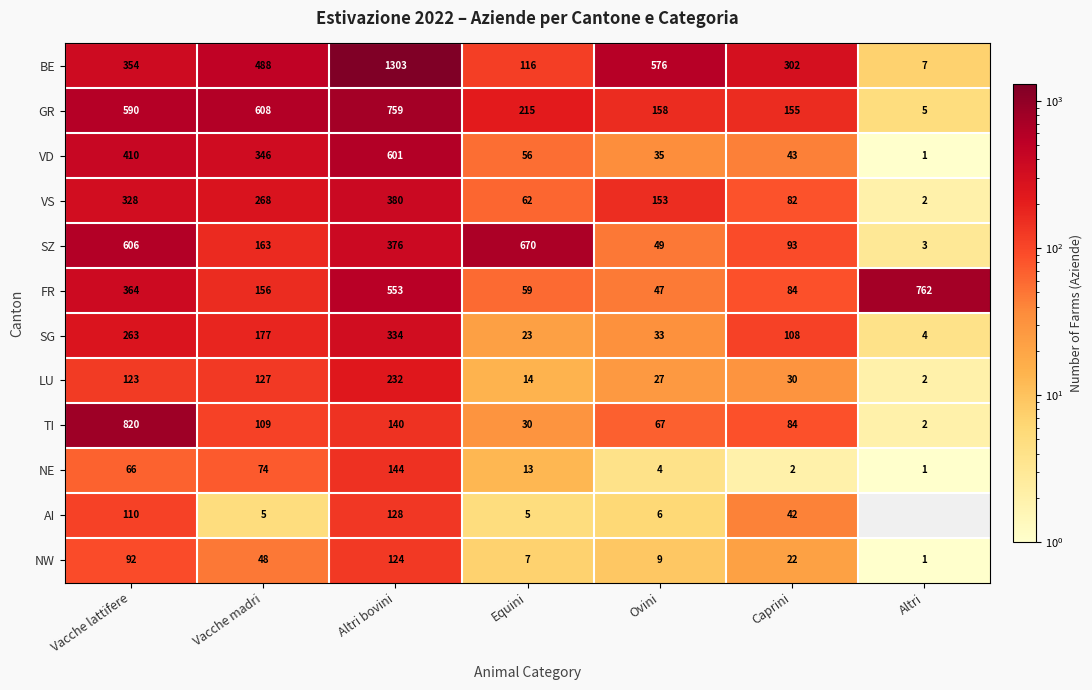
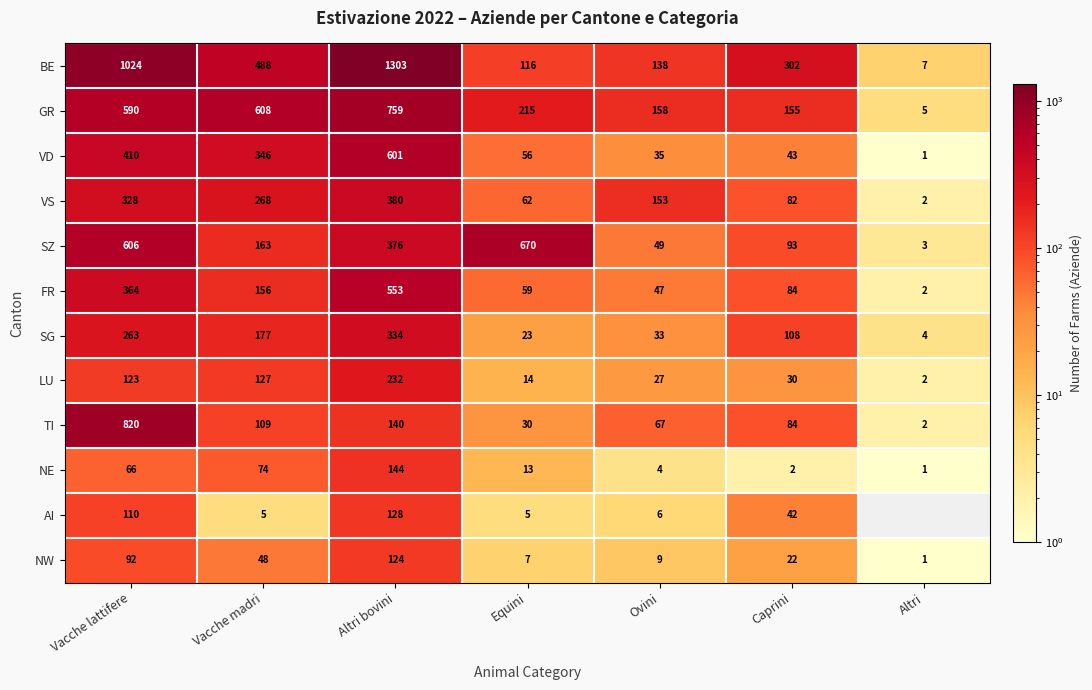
BE, Vacche lattifere: 354 -> 1024
BE, Ovini: 576 -> 138
FR, Altri: 762 -> 2
